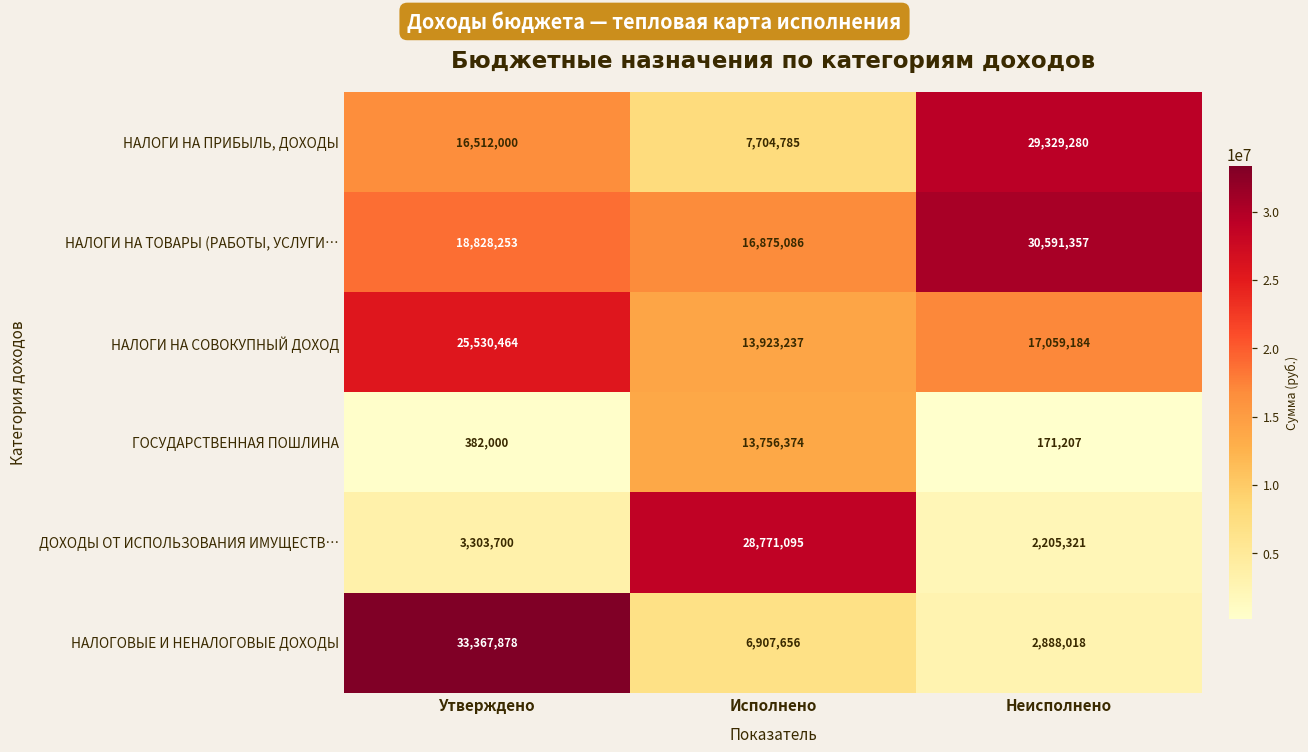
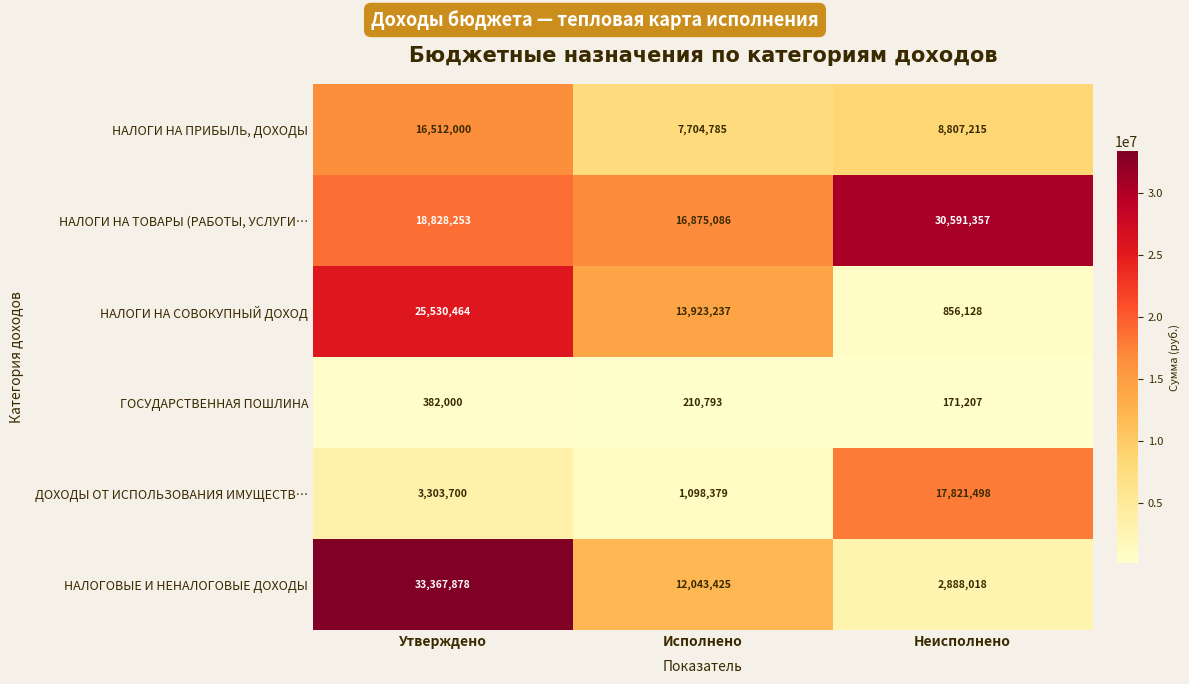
НАЛОГИ НА ПРИБЫЛЬ, ДОХОДЫ, Неисполнено: 29,329,280 -> 8,807,215
НАЛОГИ НА СОВОКУПНЫЙ ДОХОД, Неисполнено: 17,059,184 -> 856,128
ГОСУДАРСТВЕННАЯ ПОШЛИНА, Исполнено: 13,756,374 -> 210,793
ДОХОДЫ ОТ ИСПОЛЬЗОВАНИЯ ИМУЩЕСТВ…, Исполнено: 28,771,095 -> 1,098,379
ДОХОДЫ ОТ ИСПОЛЬЗОВАНИЯ ИМУЩЕСТВ…, Неисполнено: 2,205,321 -> 17,821,498
НАЛОГОВЫЕ И НЕНАЛОГОВЫЕ ДОХОДЫ, Исполнено: 6,907,656 -> 12,043,425
